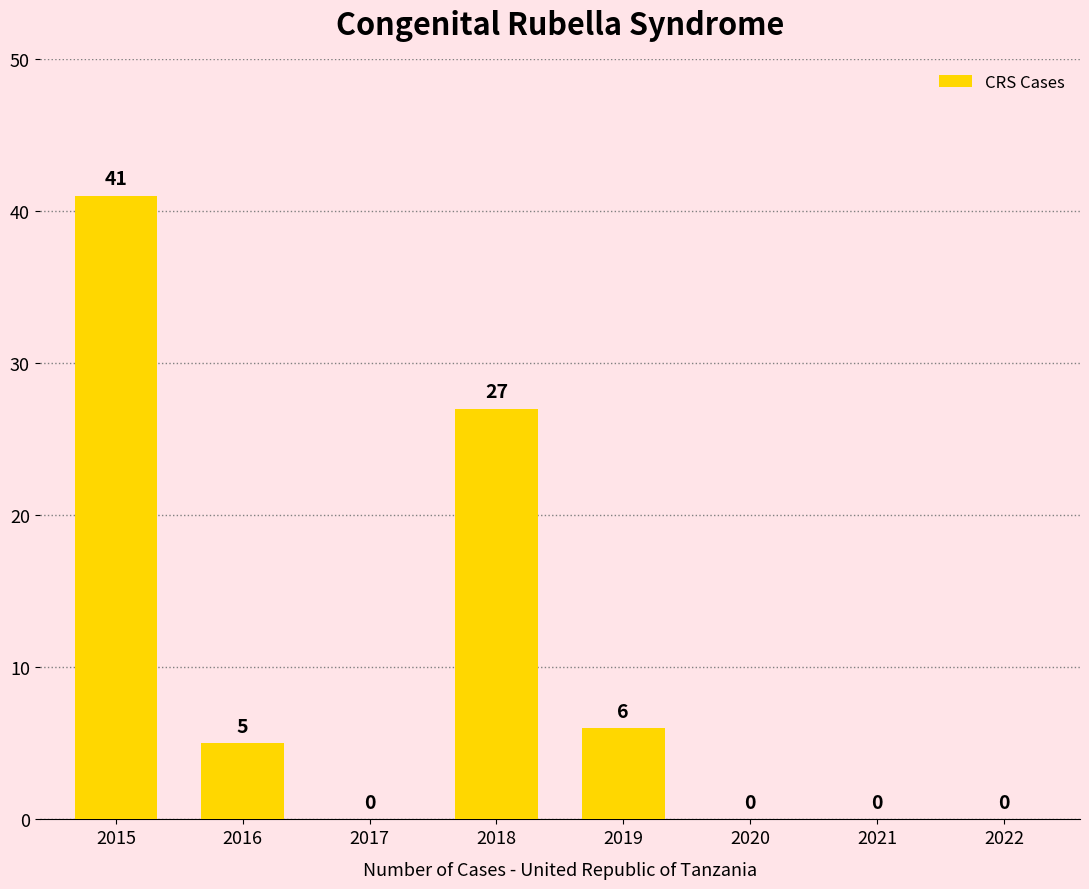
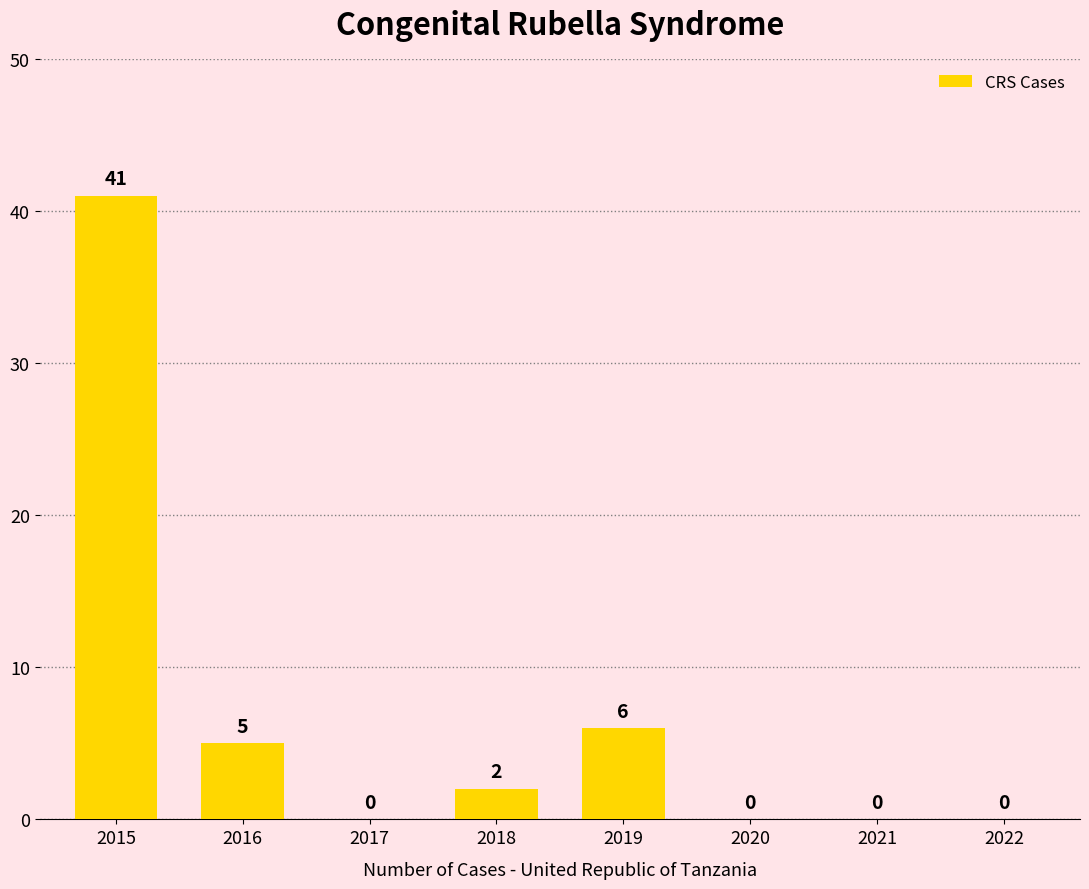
2018: 27 -> 2
